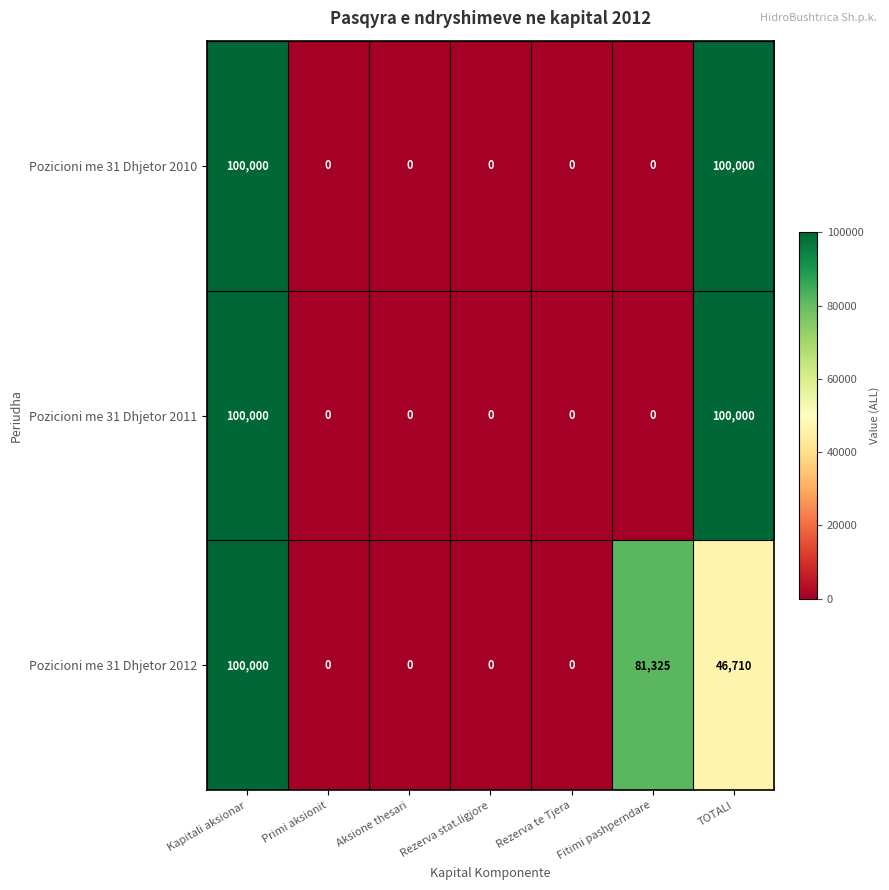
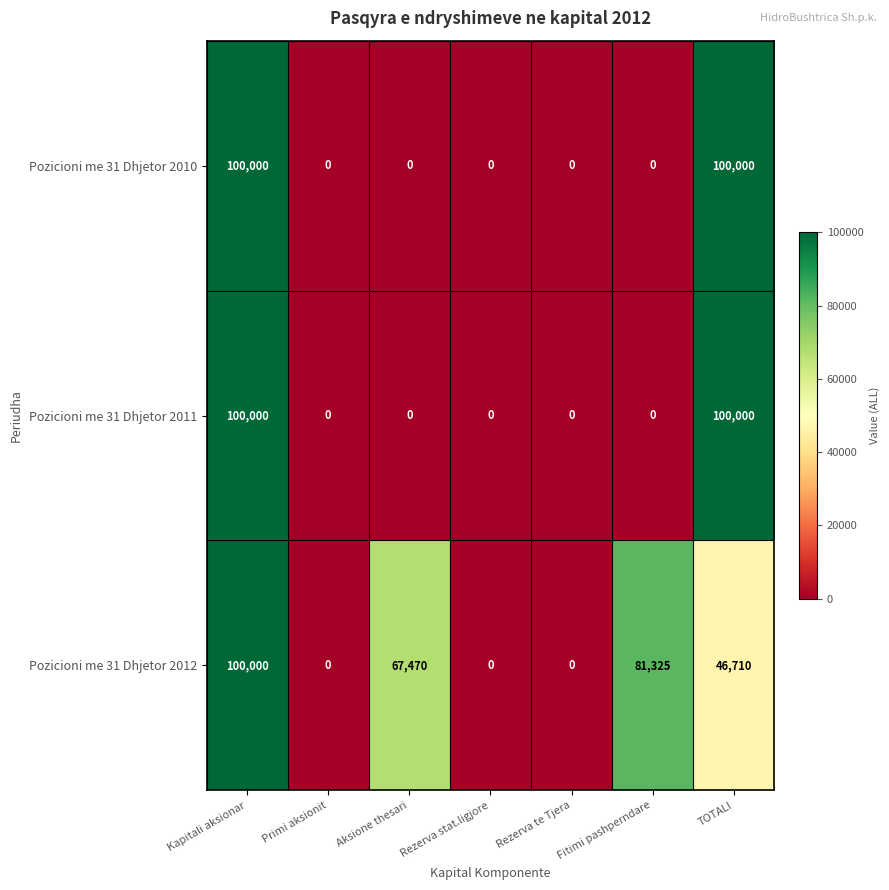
Pozicioni me 31 Dhjetor 2012, Aksione thesari: 0 -> 67,470
